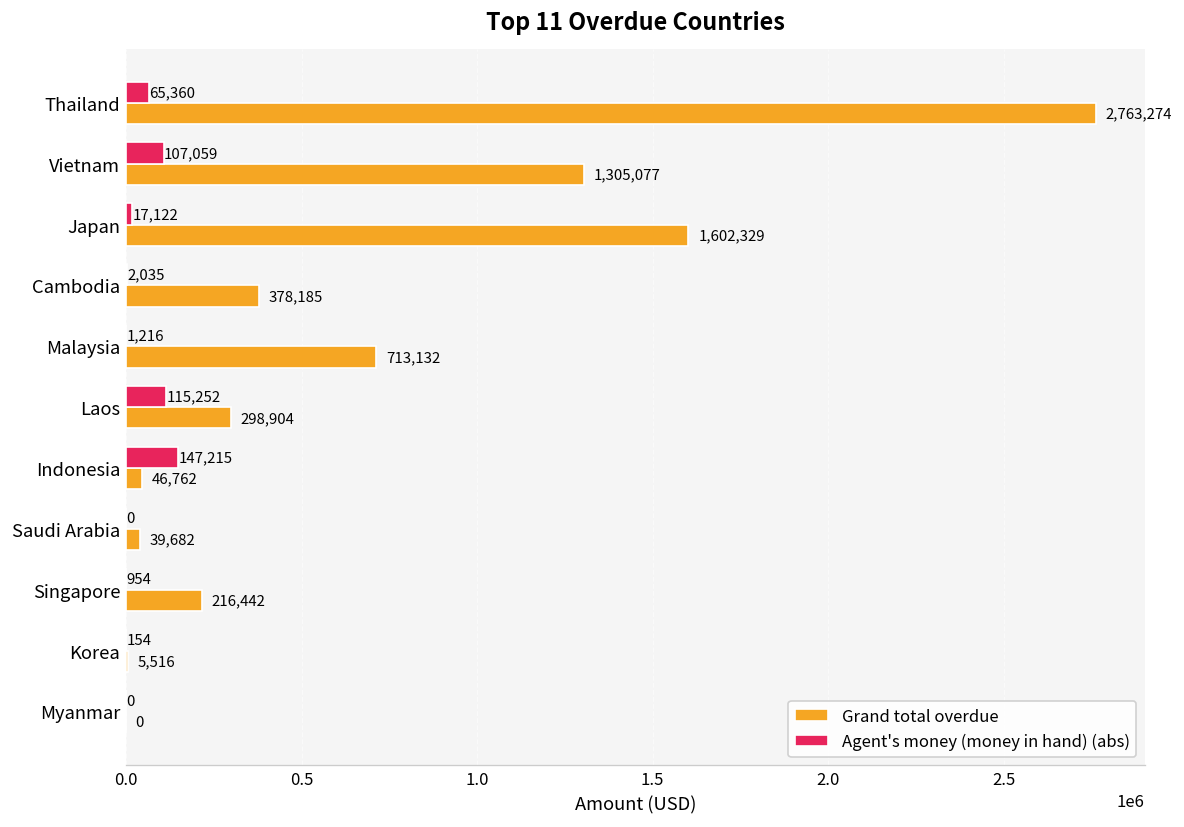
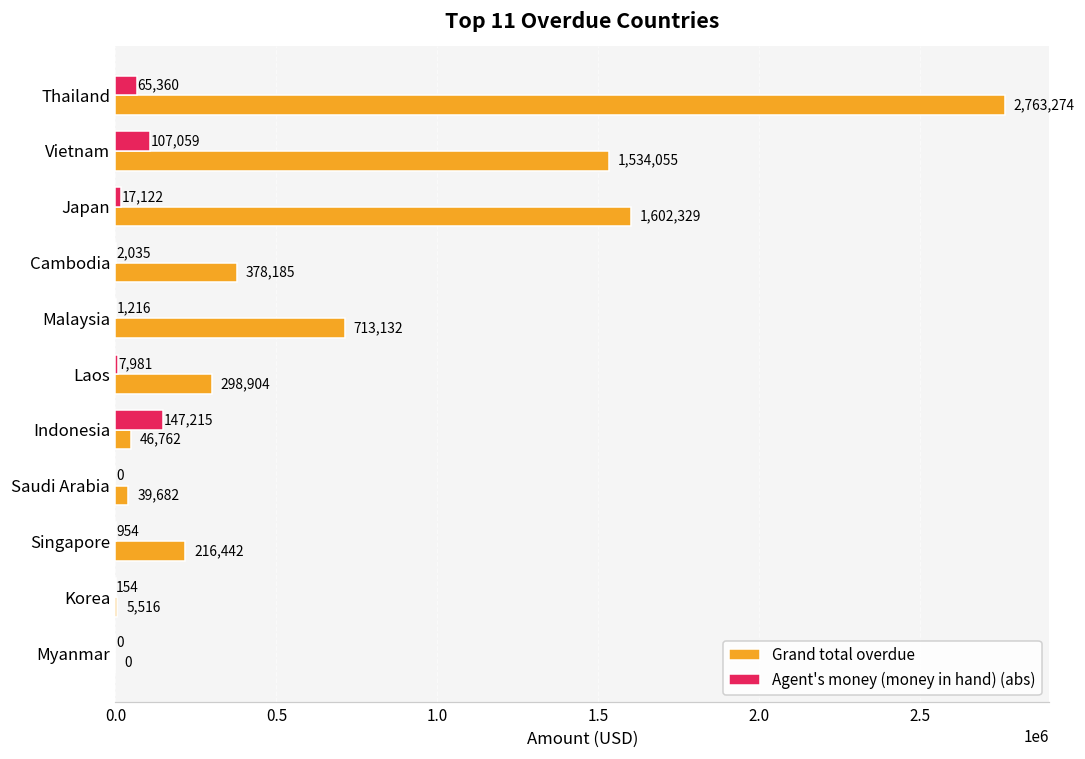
Grand total overdue, Vietnam: 1,305,077 -> 1,534,055
Agent's money (money in hand) (abs), Laos: 115,252 -> 7,981
